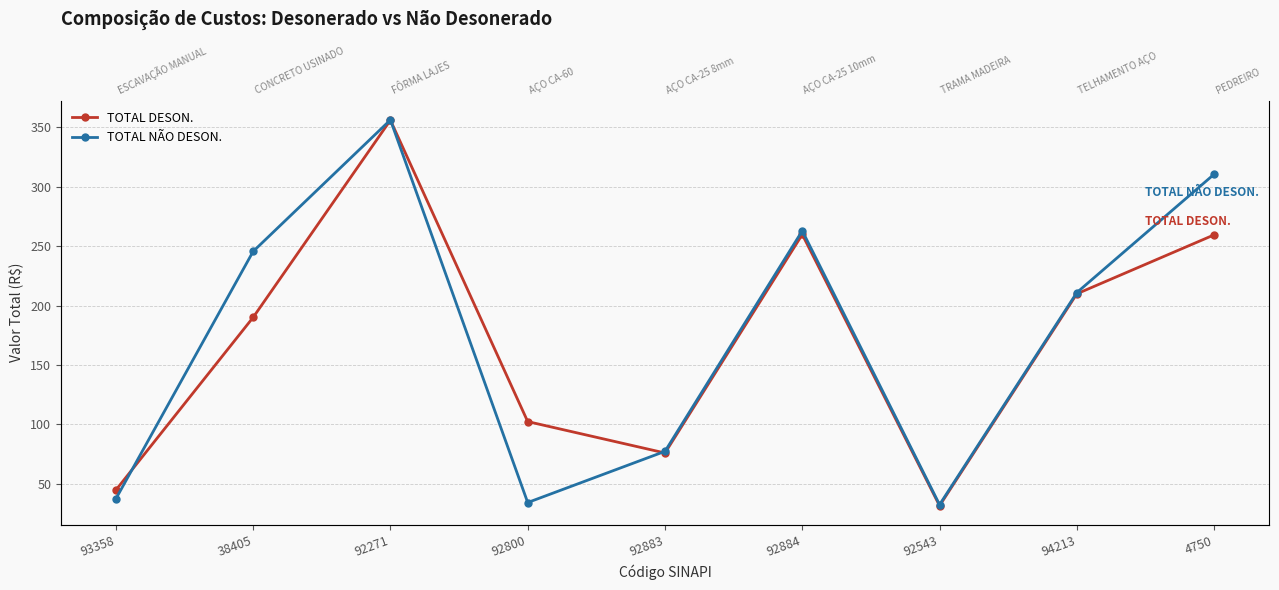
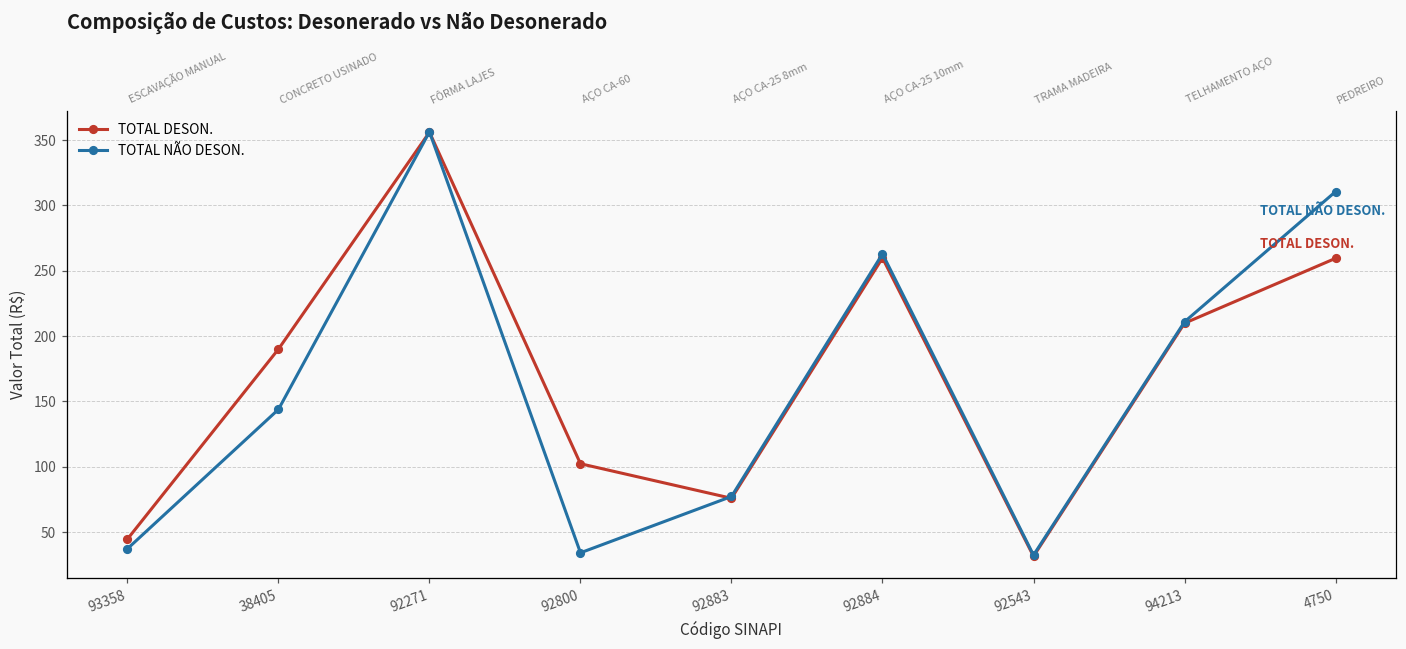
TOTAL NÃO DESON., 38405: 246 -> 144
